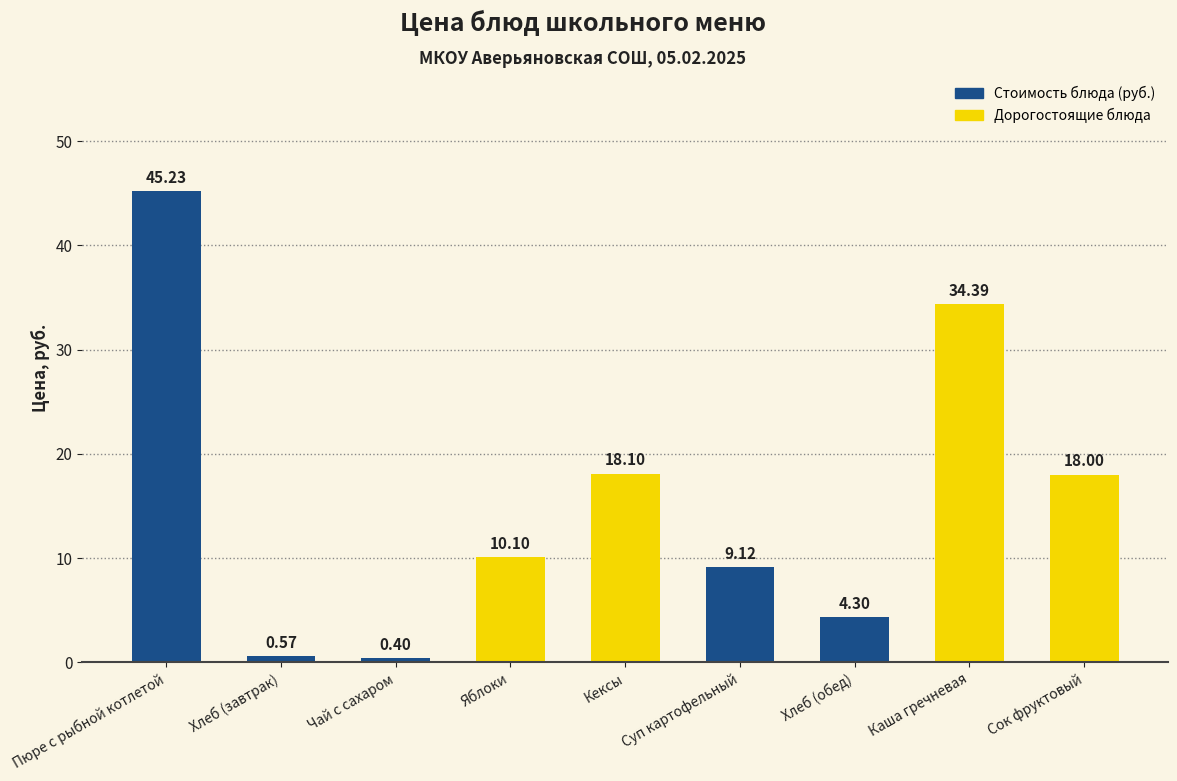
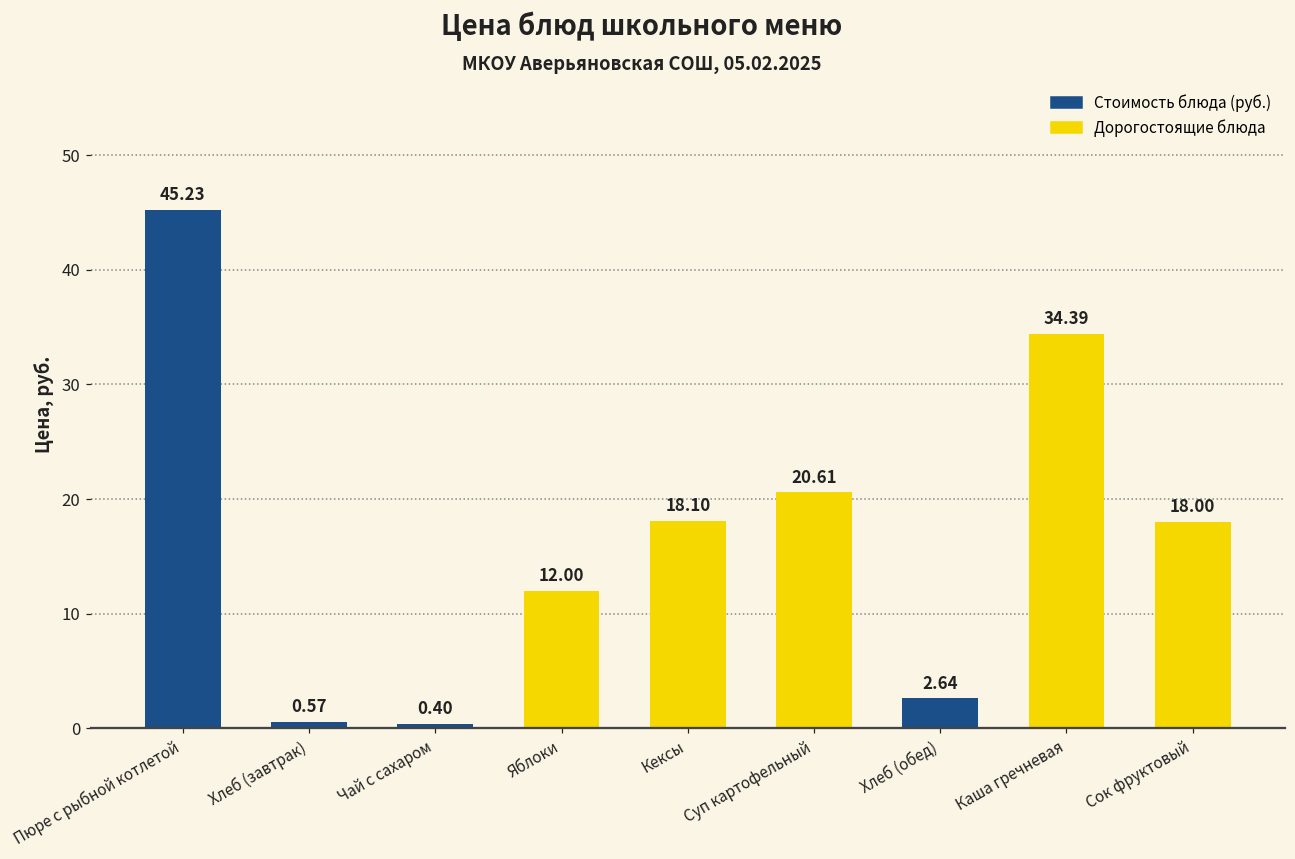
Яблоки: 10.10 -> 12.00
Суп картофельный: 9.12 -> 20.61
Хлеб (обед): 4.30 -> 2.64
